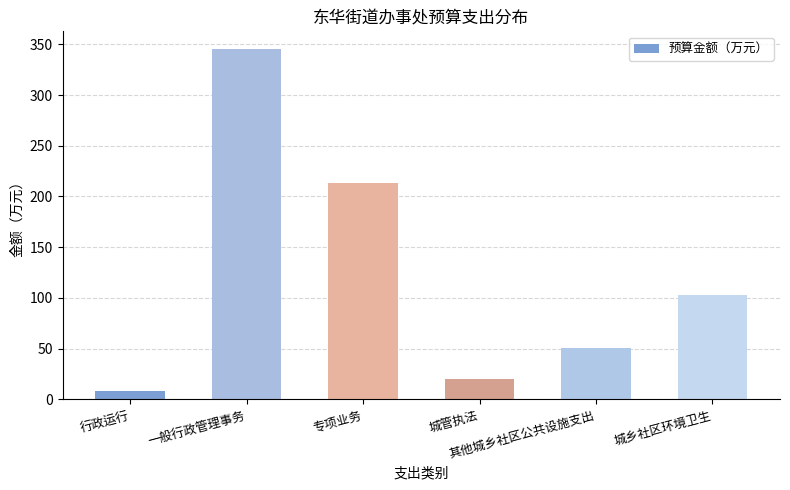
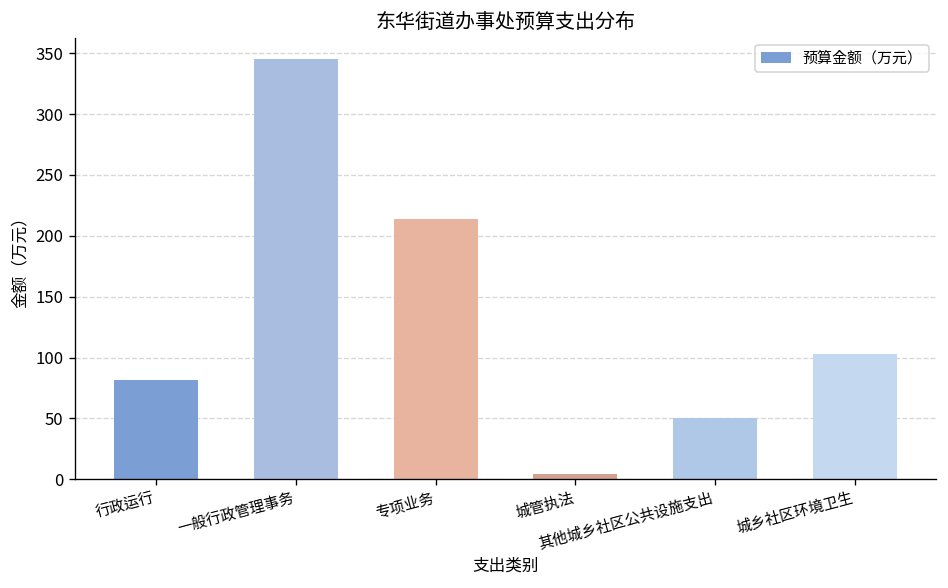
行政运行: 8 -> 82
城管执法: 20 -> 5
